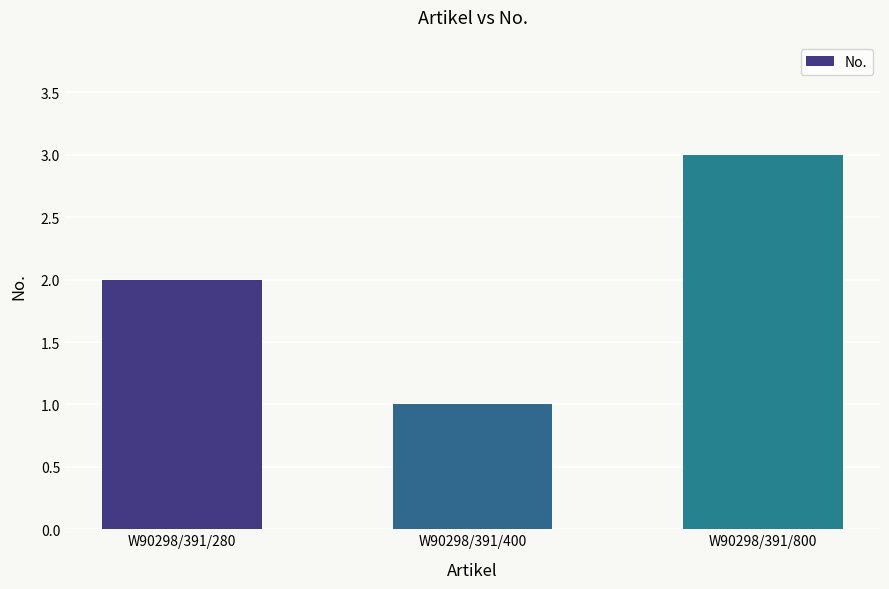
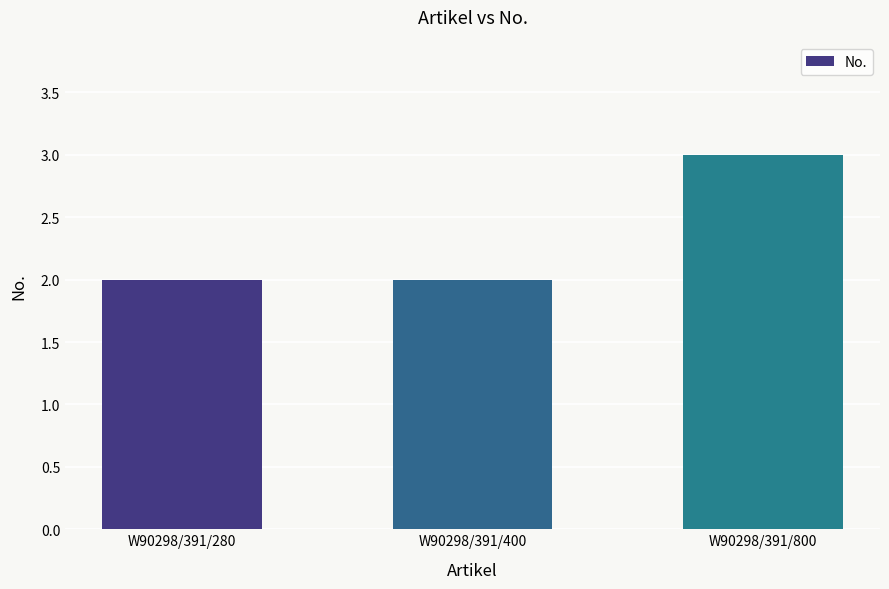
W90298/391/400: 1 -> 2
